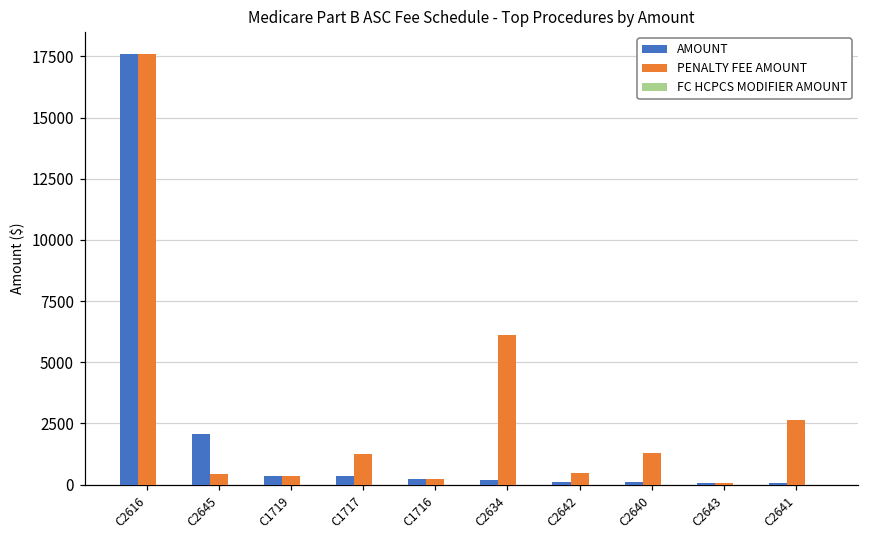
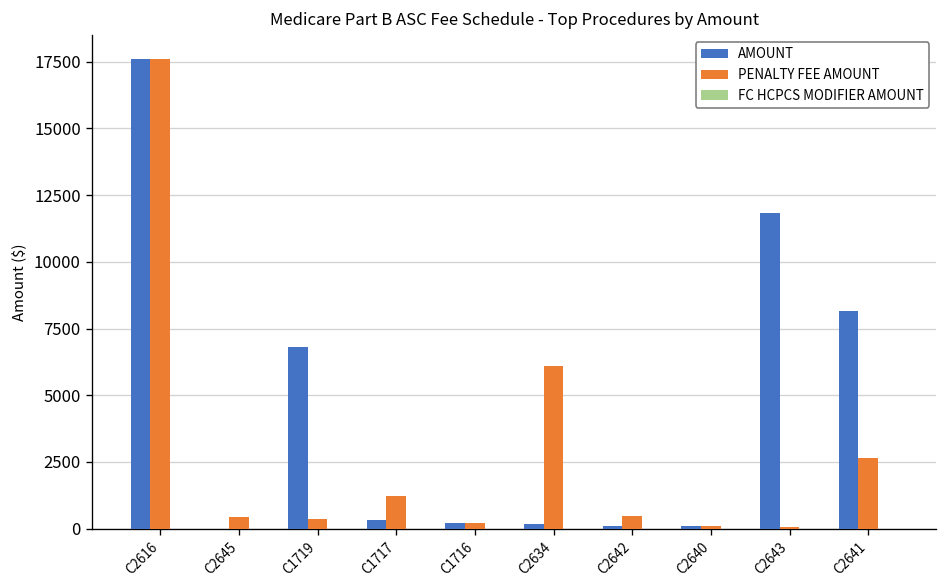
AMOUNT, C2645: 2100 -> 0
AMOUNT, C1719: 300 -> 6800
PENALTY FEE AMOUNT, C2640: 1300 -> 100
AMOUNT, C2643: 100 -> 11800
AMOUNT, C2641: 100 -> 8100
